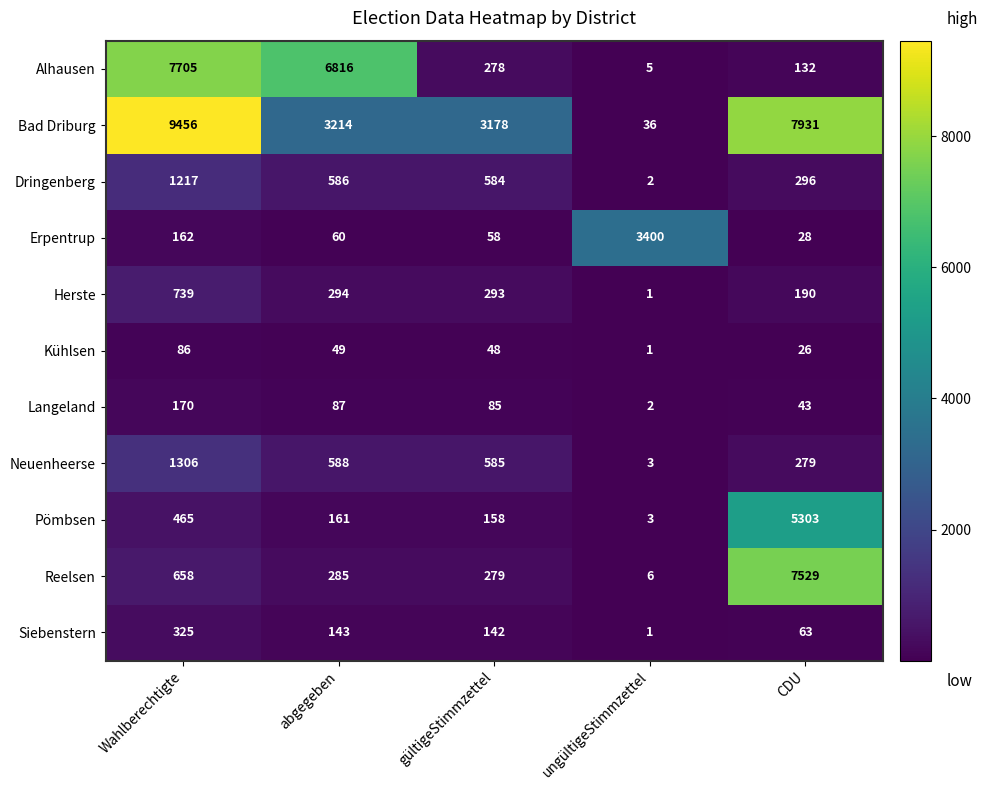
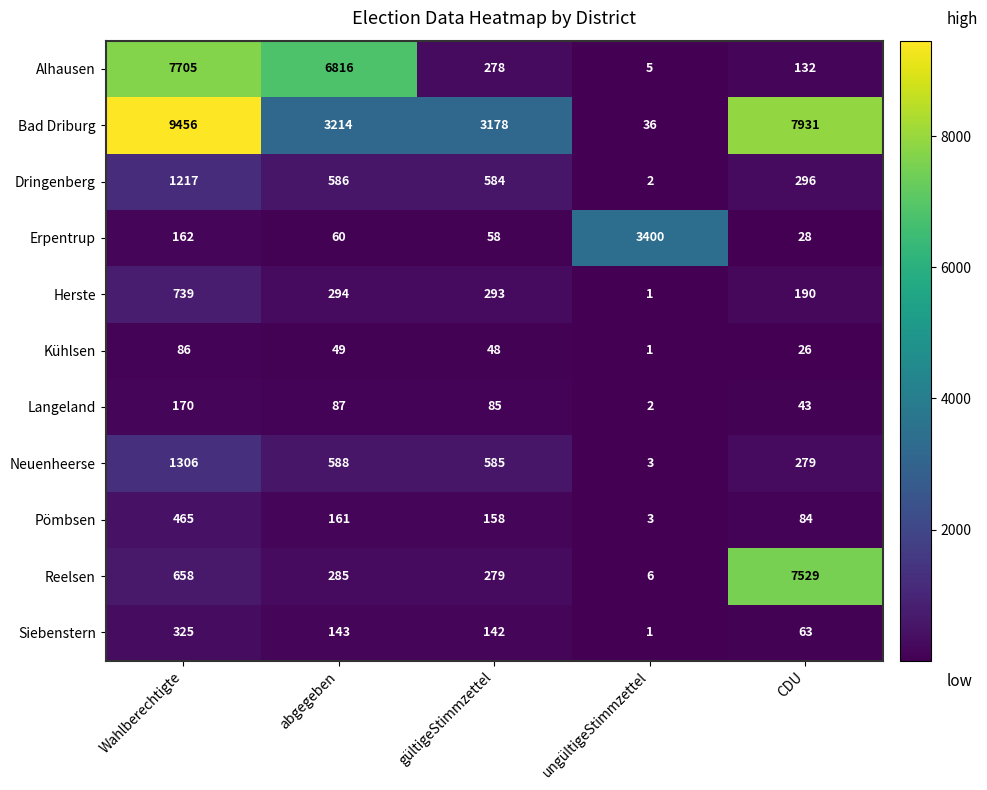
Pömbsen, CDU: 5303 -> 84
